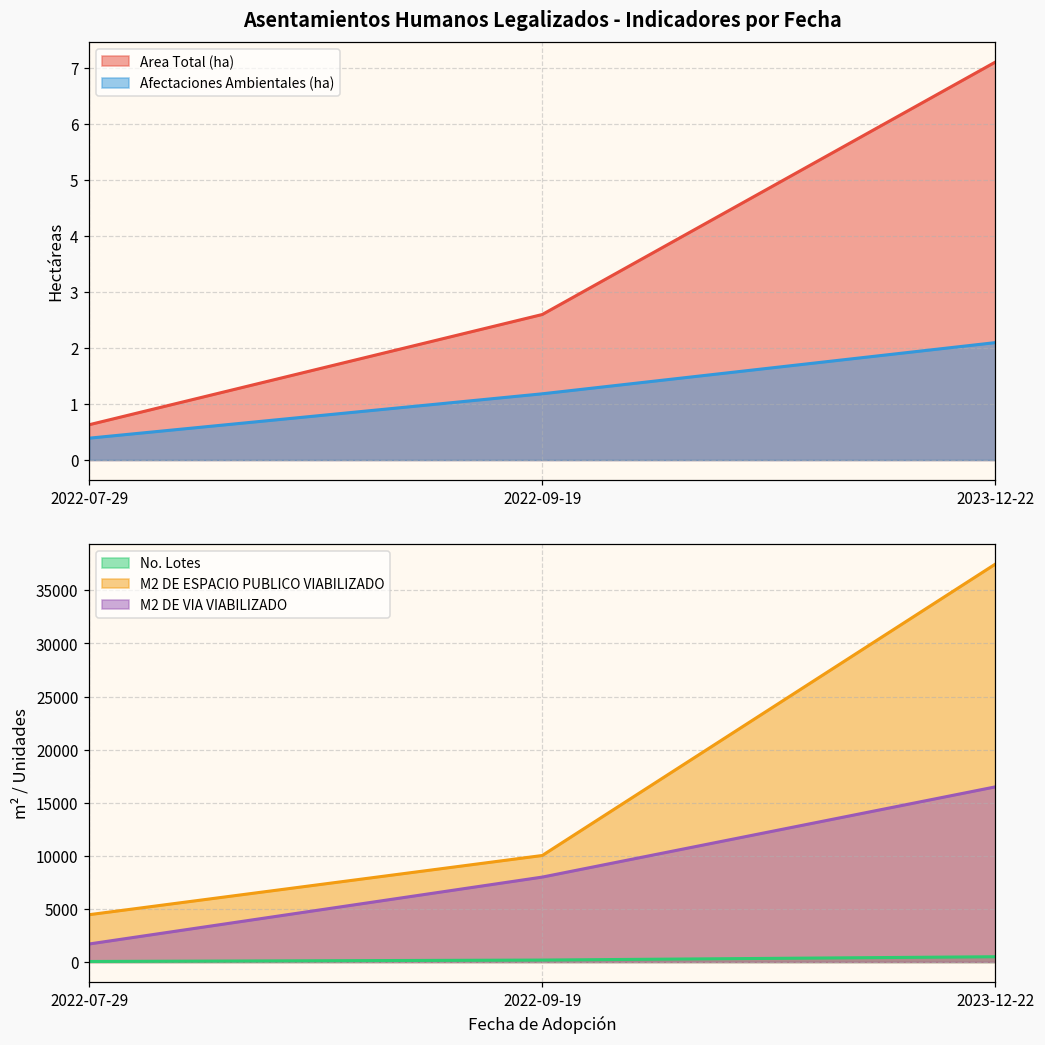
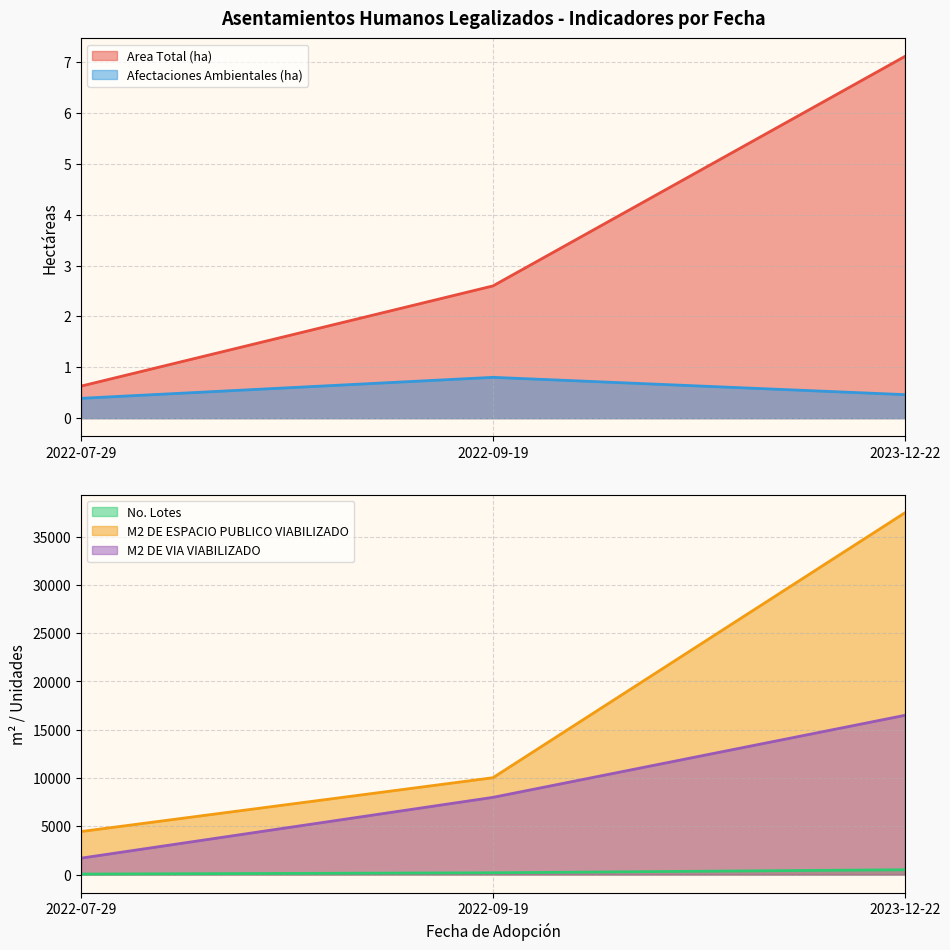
Asentamientos Humanos Legalizados - Indicadores por Fecha, Afectaciones Ambientales (ha), 2022-09-19: 1.2 -> 0.8
Asentamientos Humanos Legalizados - Indicadores por Fecha, Afectaciones Ambientales (ha), 2023-12-22: 2.1 -> 0.5
